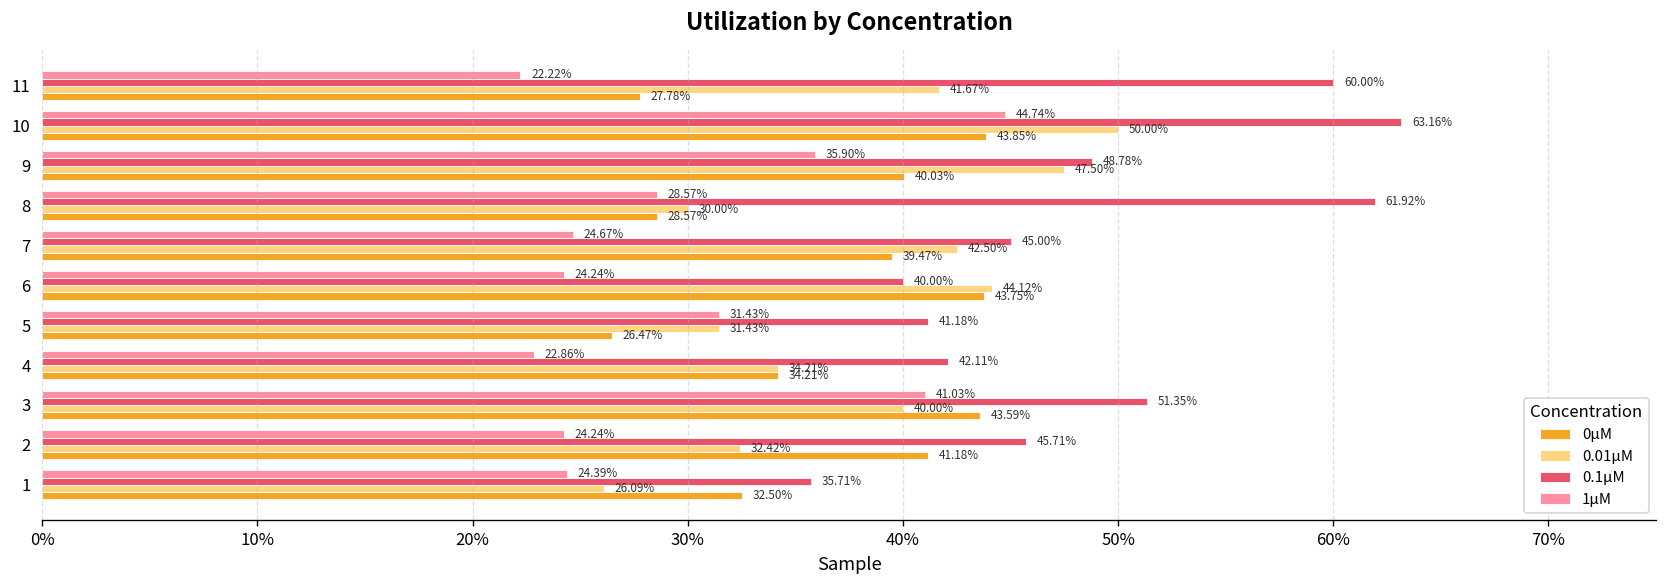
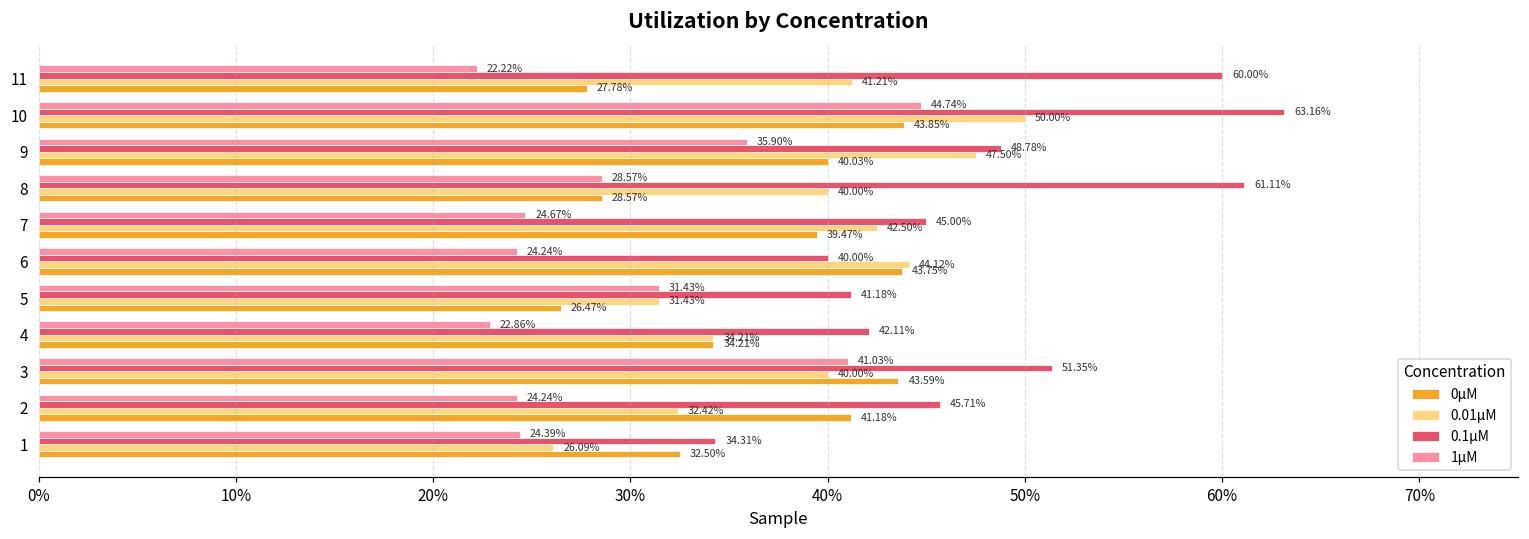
0.01μM, 11: 41.67% -> 41.21%
0.1μM, 8: 61.92% -> 61.11%
0.01μM, 8: 30.00% -> 40.00%
0.1μM, 1: 35.71% -> 34.31%
